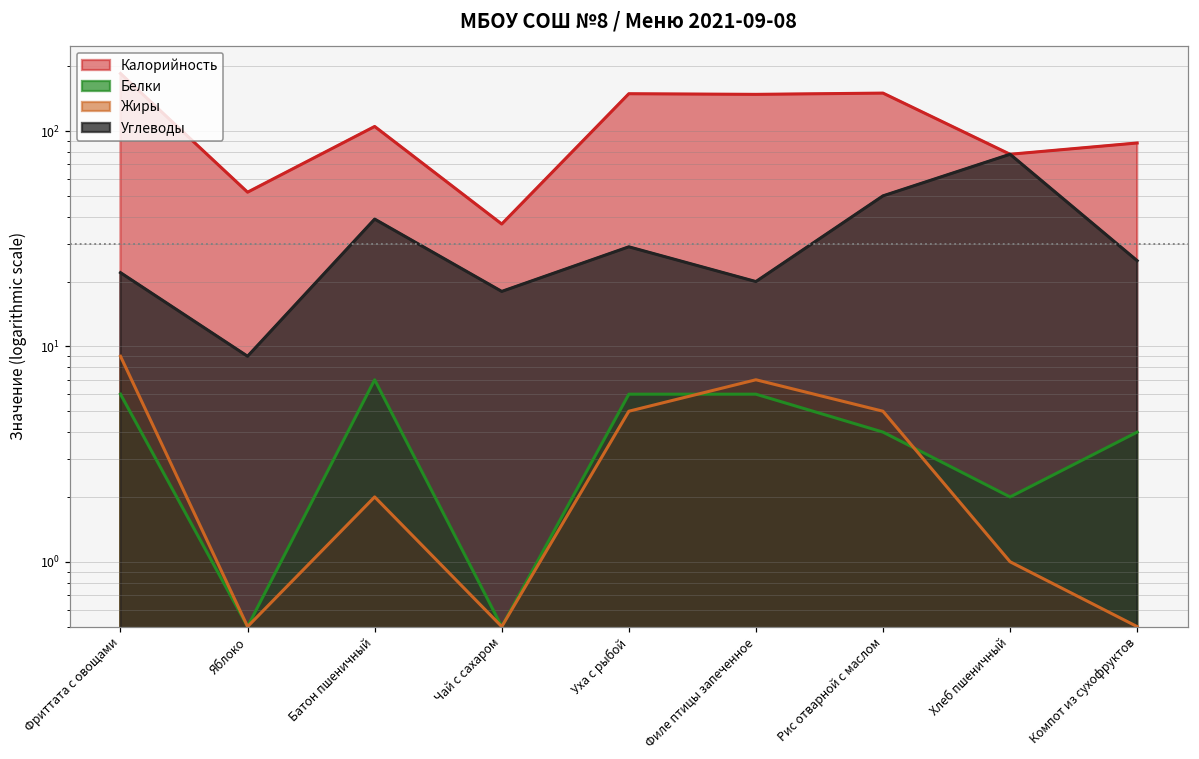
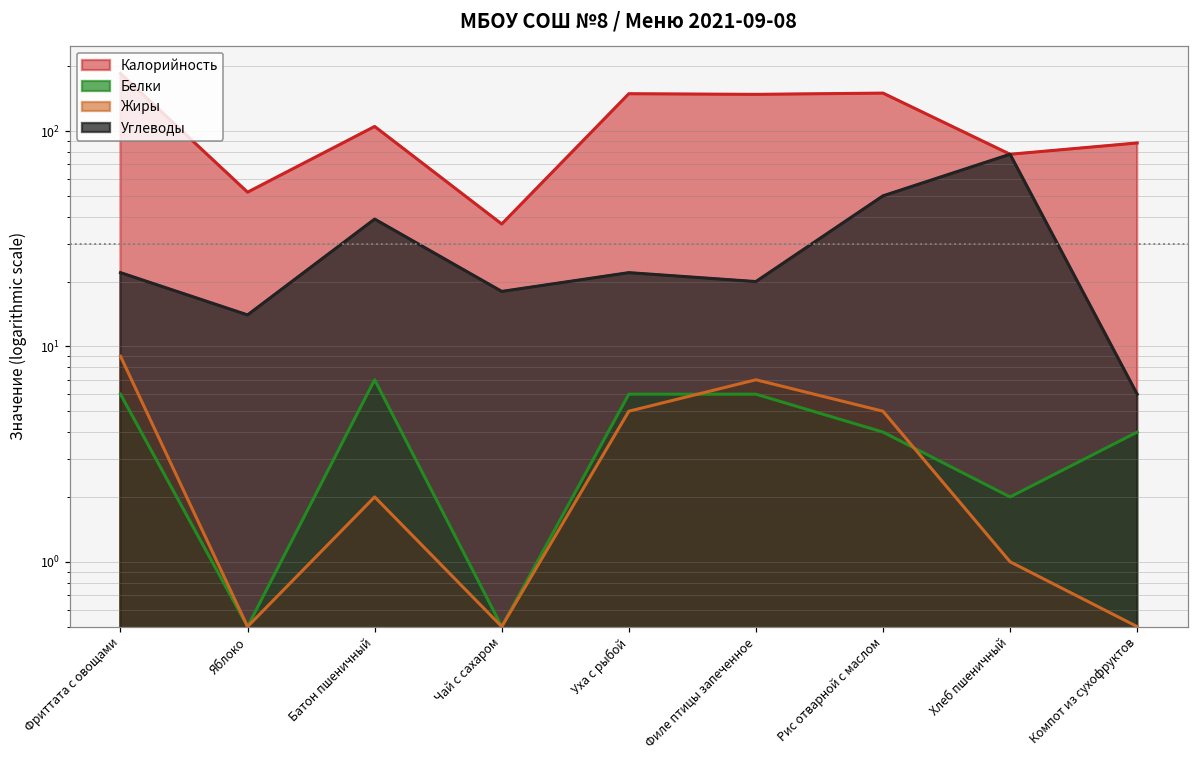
Углеводы, Яблоко: 9 -> 14
Углеводы, Уха с рыбой: 29 -> 22
Углеводы, Компот из сухофруктов: 25 -> 6
